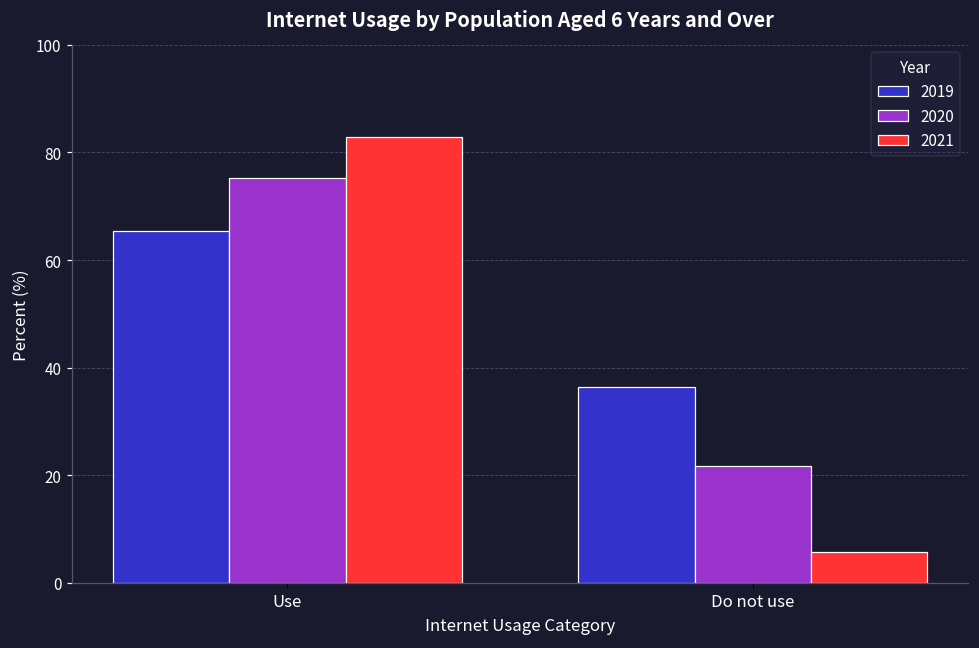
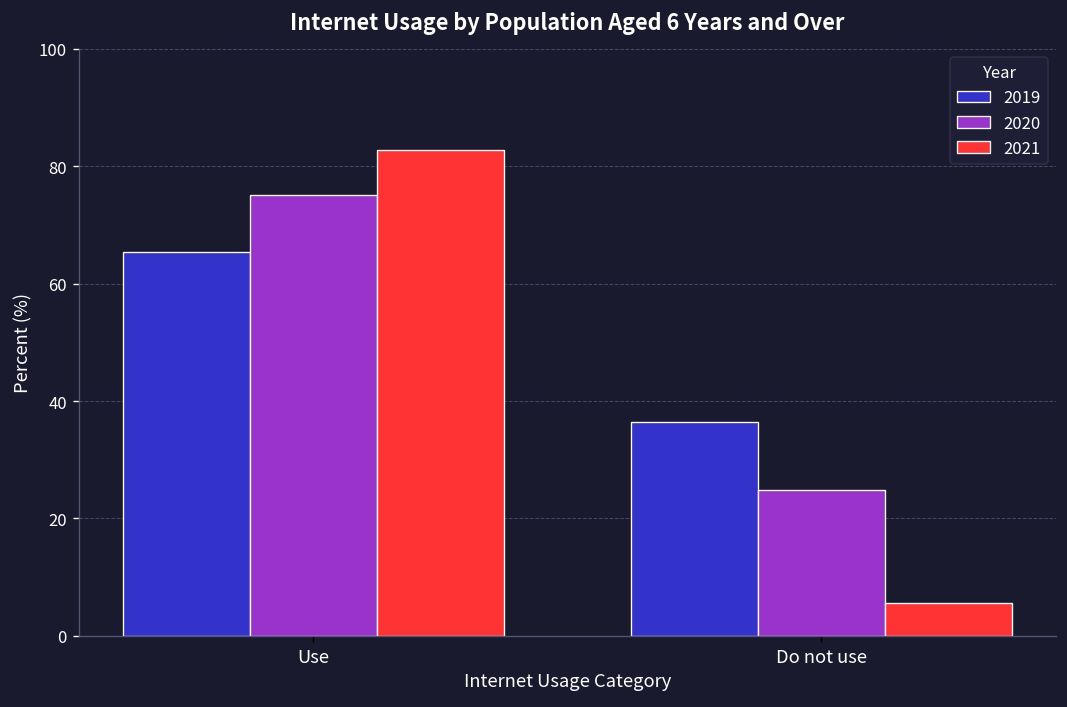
2020, Do not use: 22 -> 25
